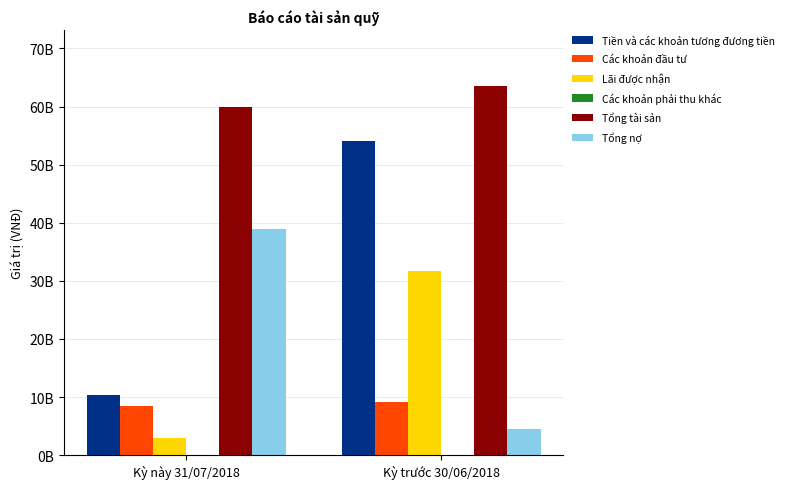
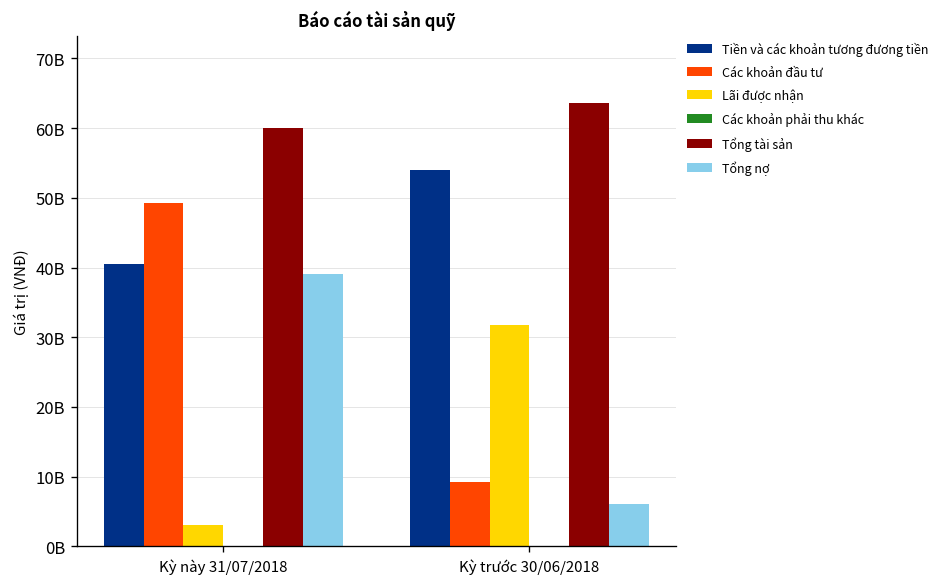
Tiền và các khoản tương đương tiền, Kỳ này 31/07/2018: 10000000000 -> 40000000000
Các khoản đầu tư, Kỳ này 31/07/2018: 9000000000 -> 49000000000
Tổng nợ, Kỳ trước 30/06/2018: 5000000000 -> 6000000000
